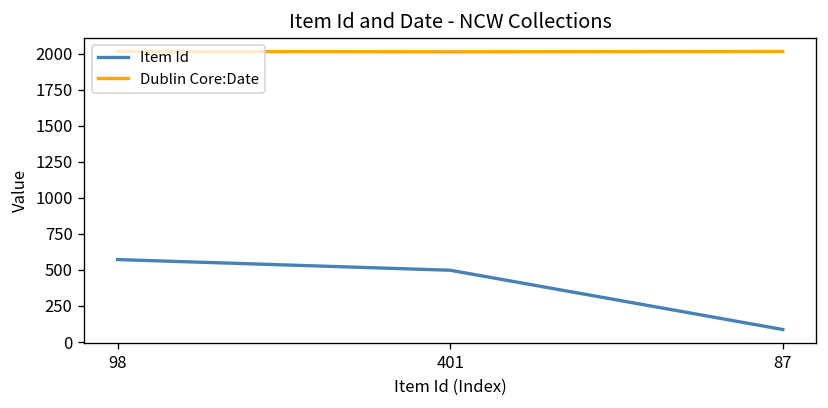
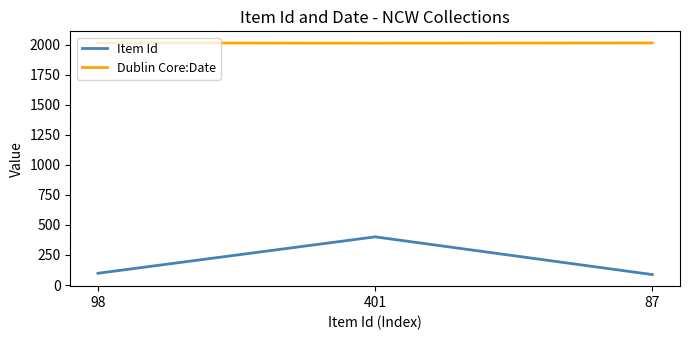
Item Id, 98: 570 -> 100
Item Id, 401: 500 -> 400
